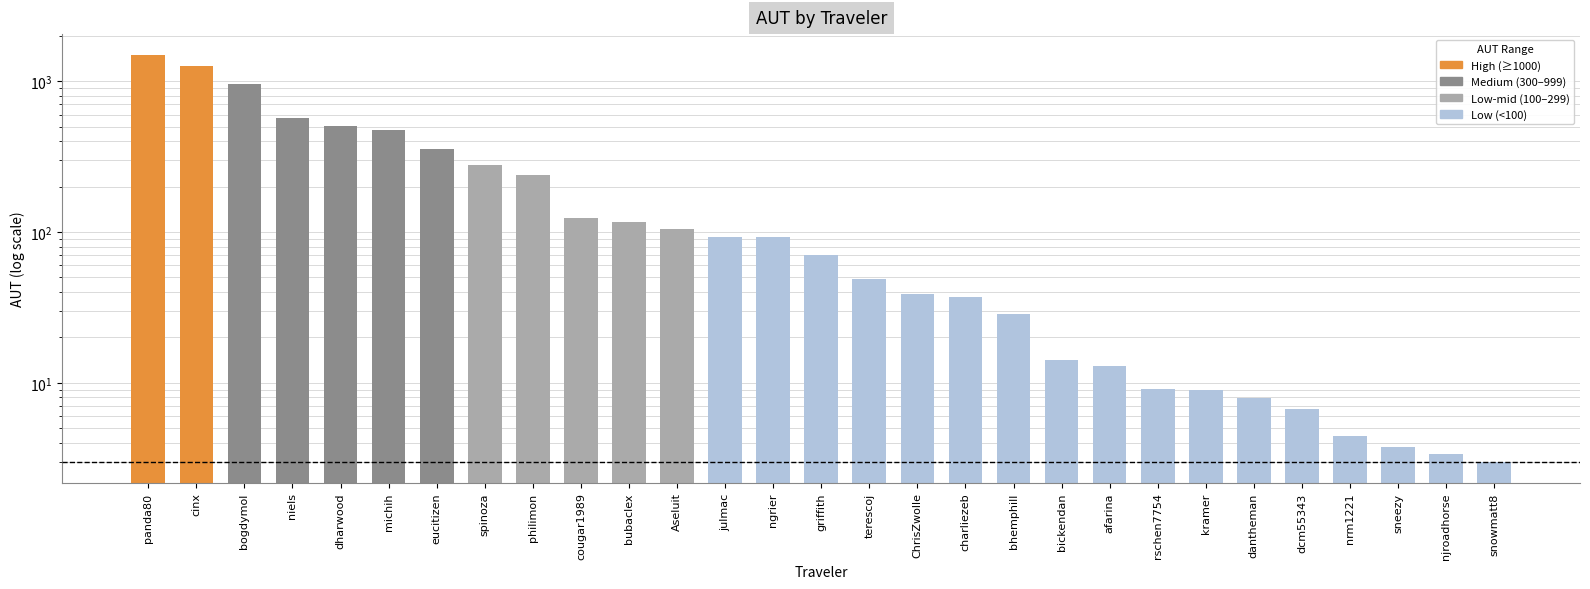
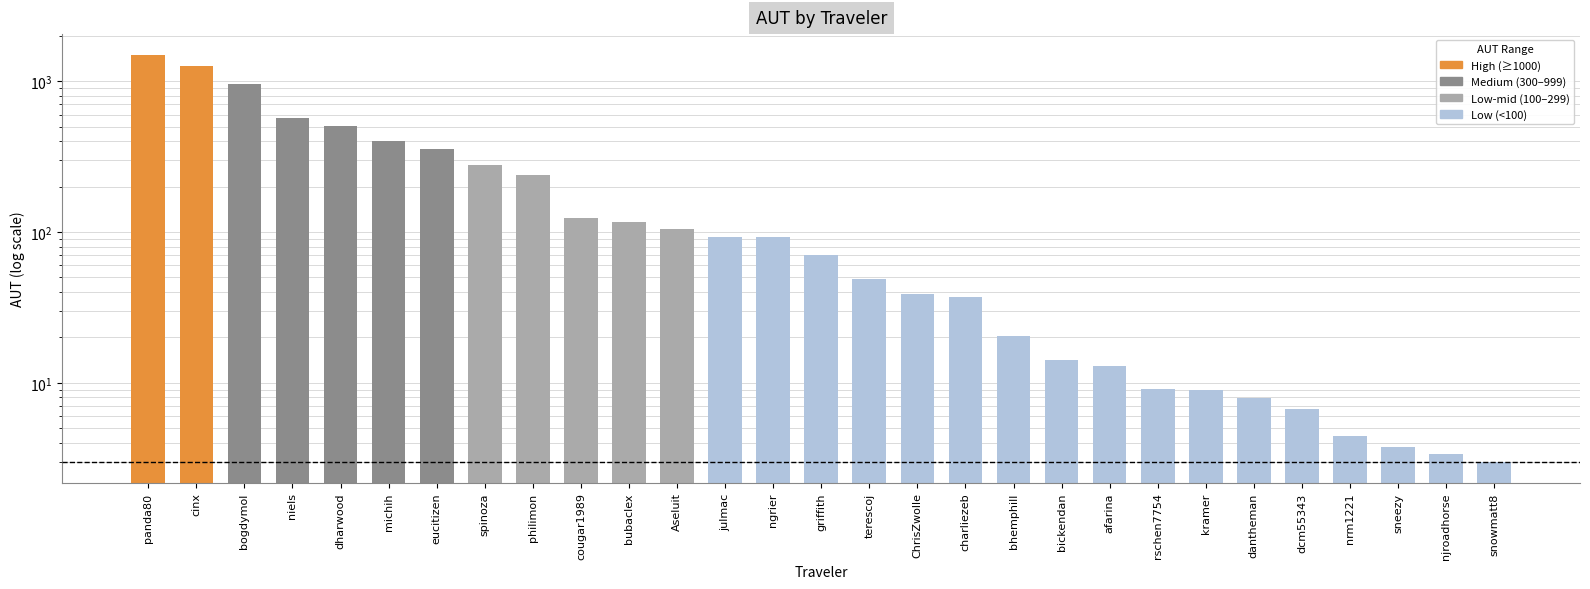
michih: 470 -> 400
bhemphill: 29 -> 20
